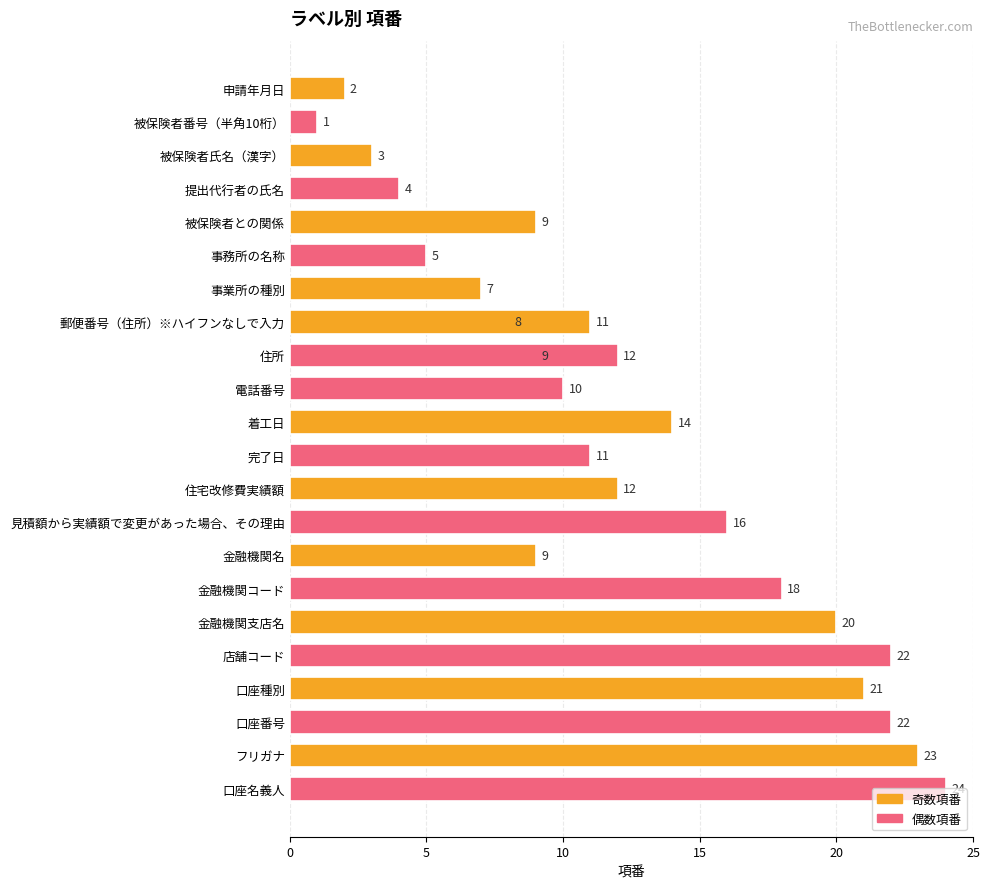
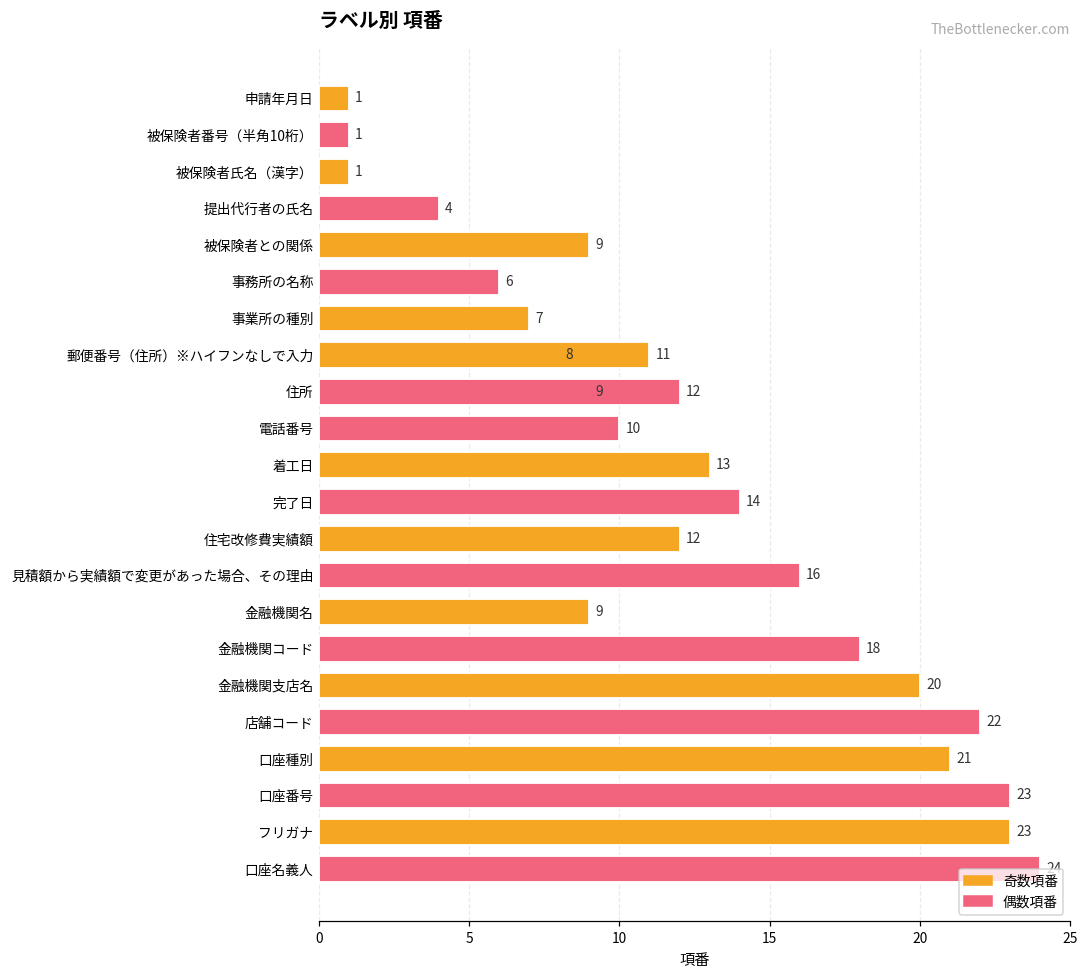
申請年月日: 2 -> 1
被保険者氏名（漢字）: 3 -> 1
事務所の名称: 5 -> 6
着工日: 14 -> 13
完了日: 11 -> 14
口座番号: 22 -> 23
